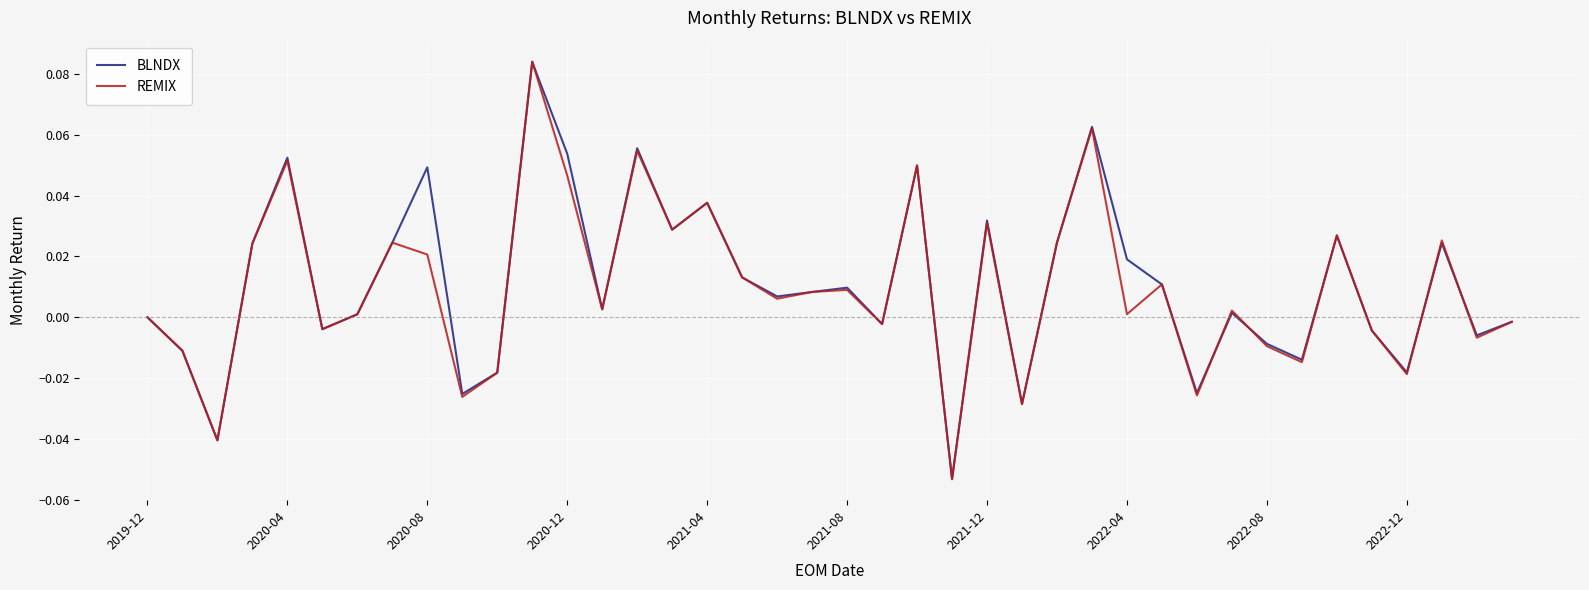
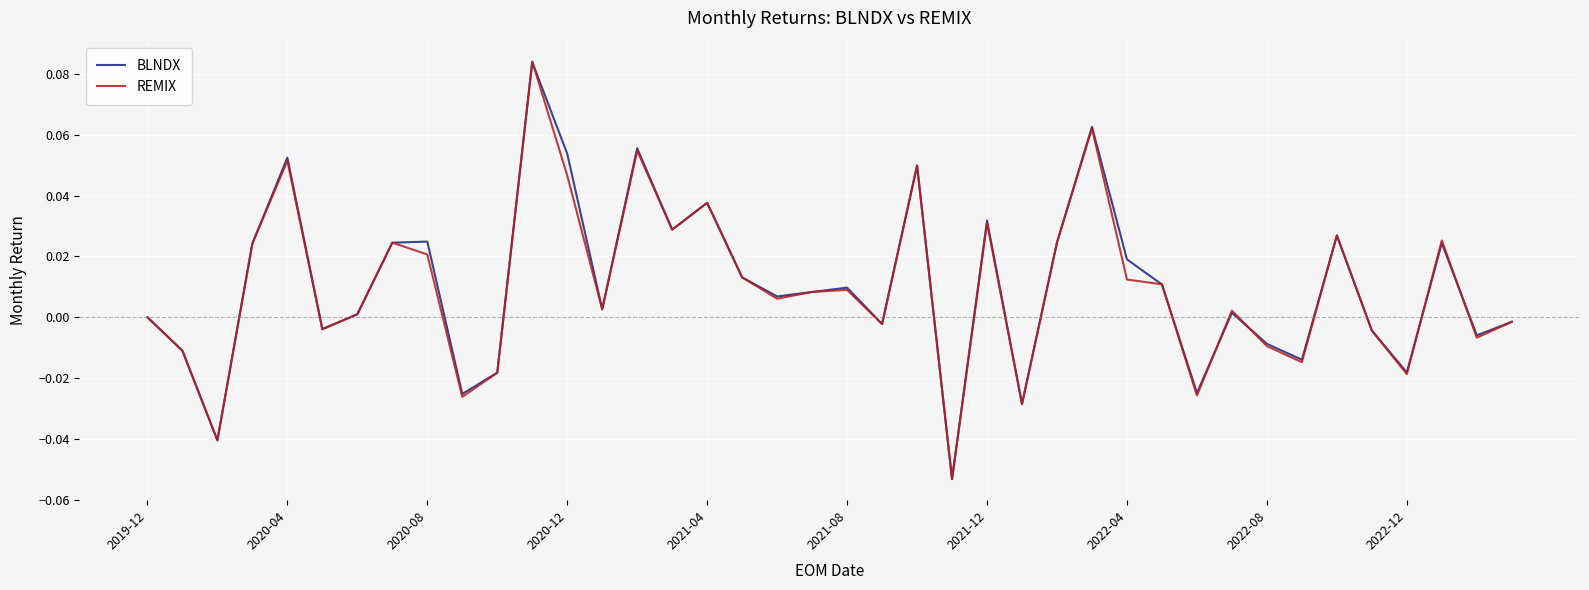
BLNDX, 2020-08: 0.049 -> 0.025
REMIX, 2022-04: 0.001 -> 0.012
